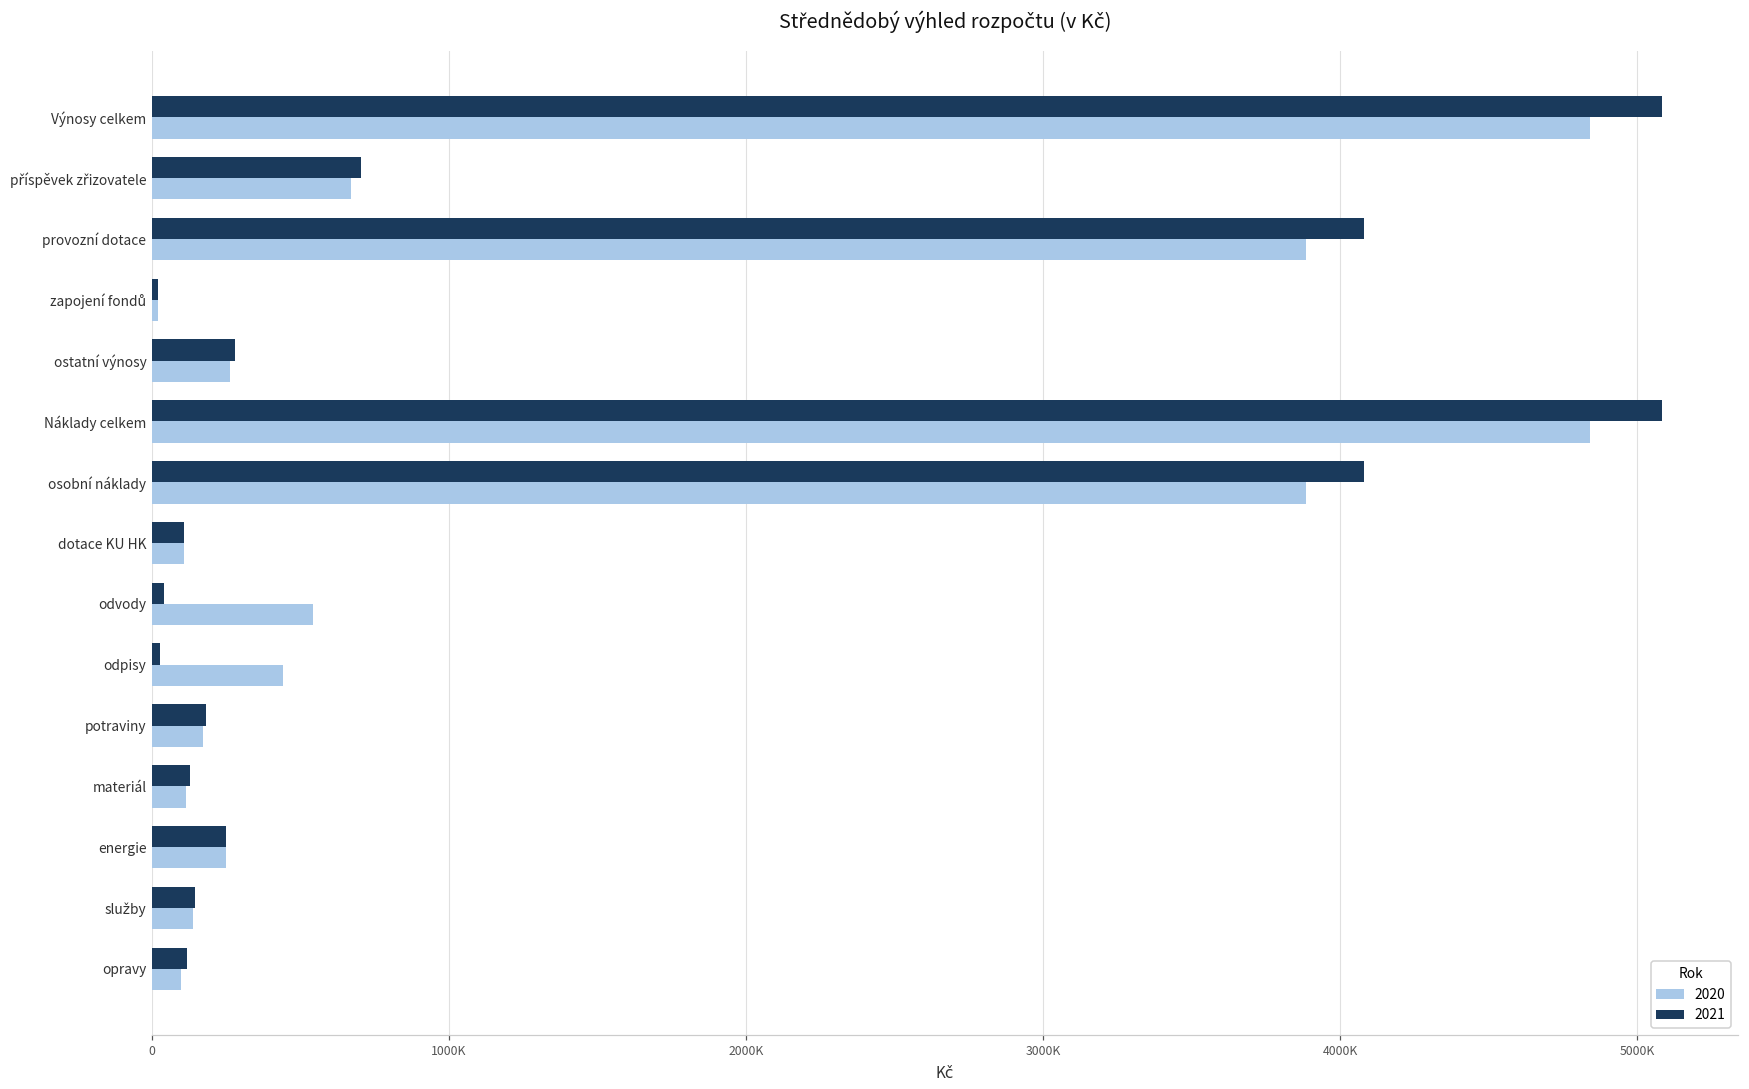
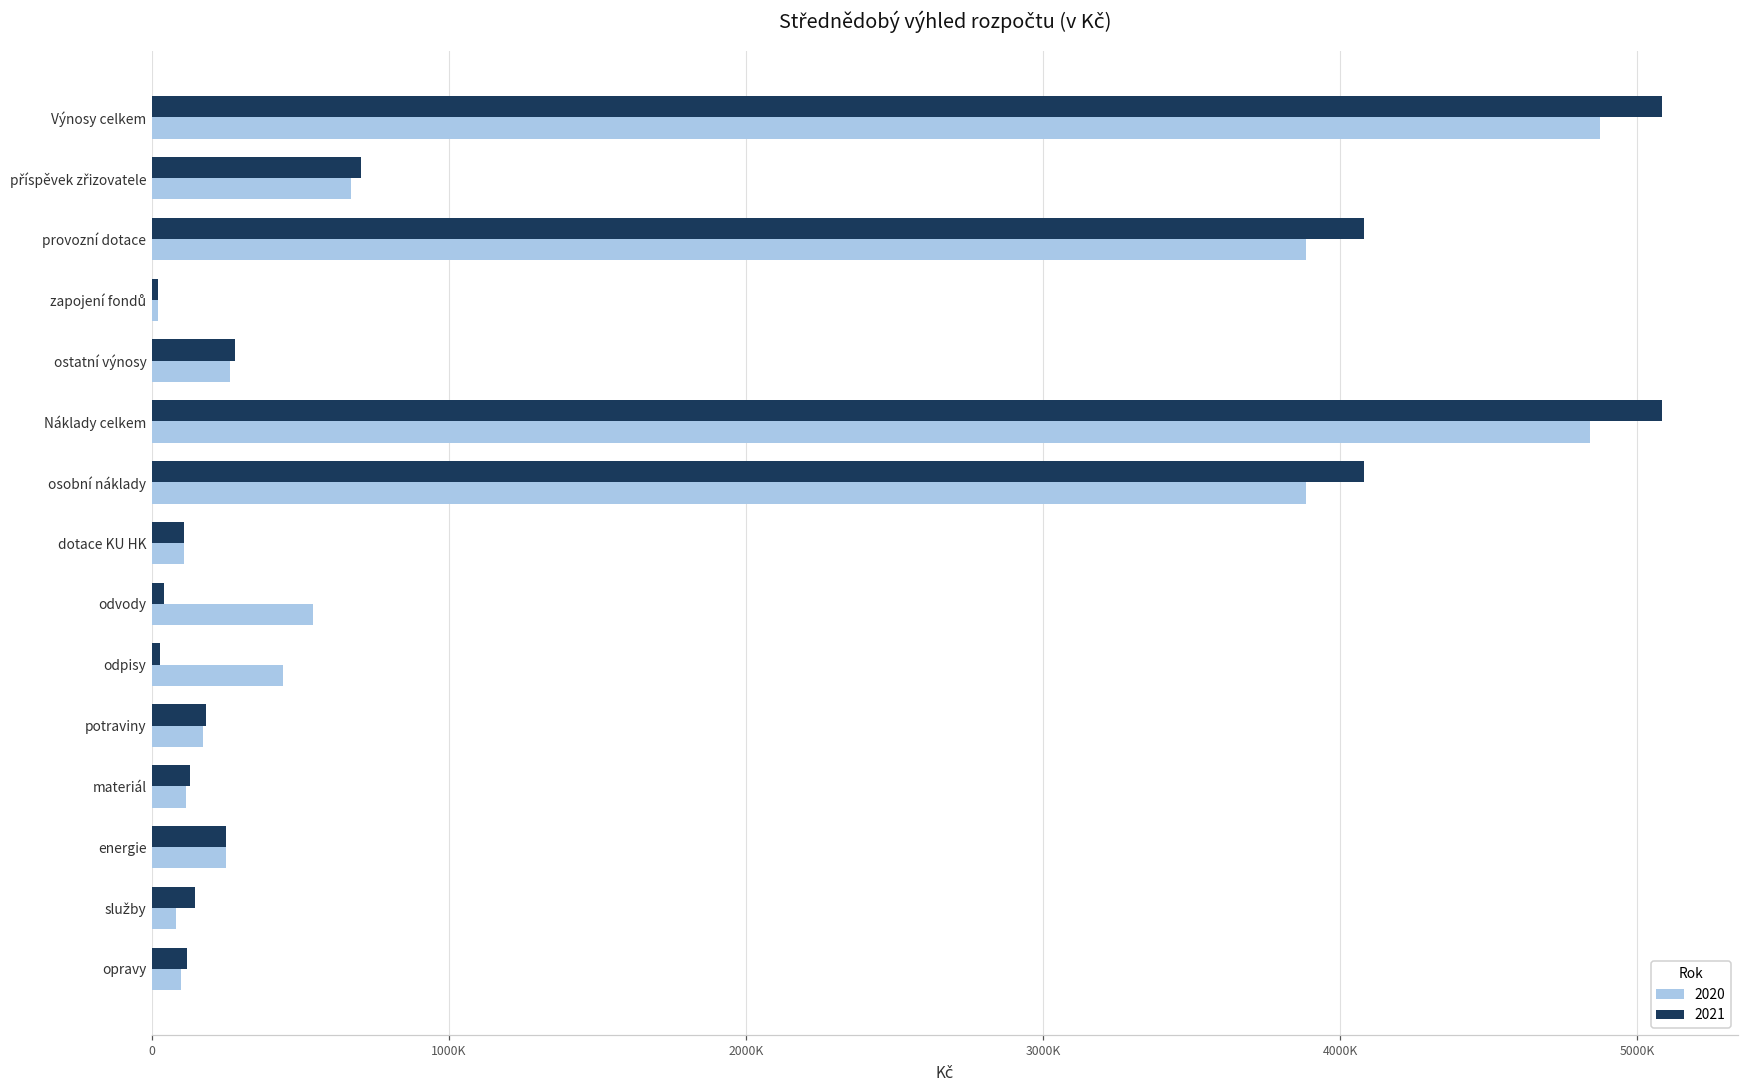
2020, Výnosy celkem: 4840000 -> 4870000
2020, služby: 140000 -> 80000
